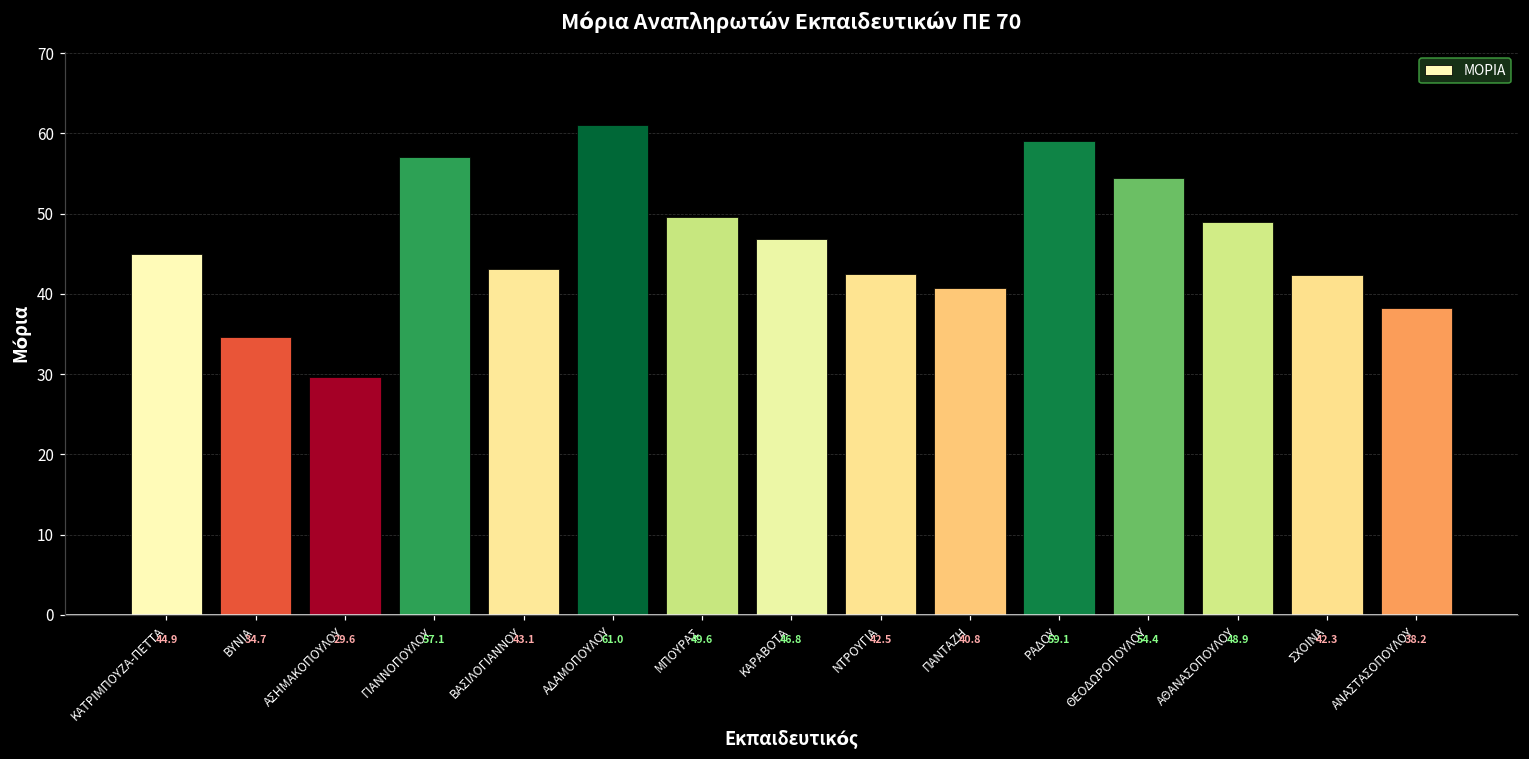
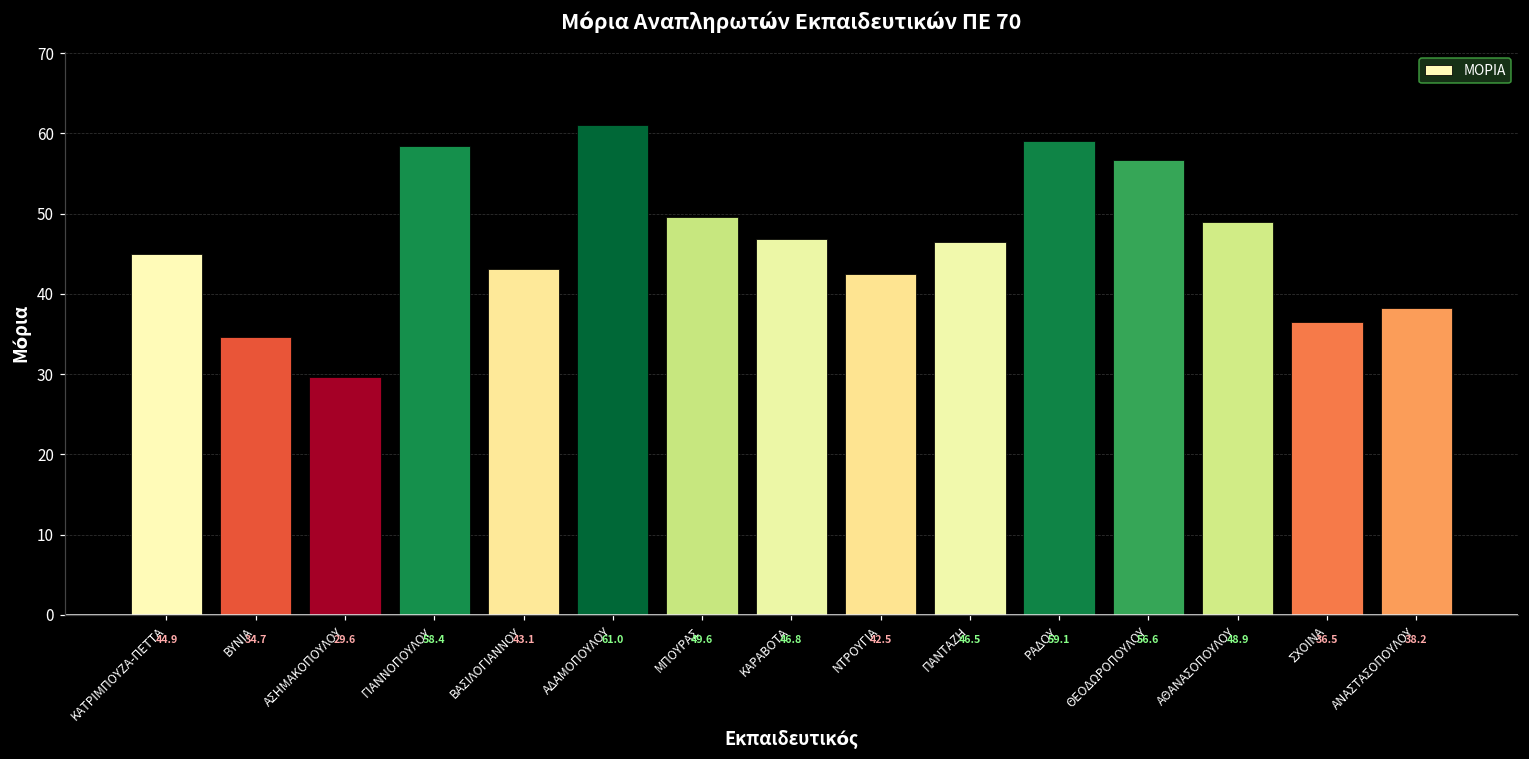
ΓΙΑΝΝΟΠΟΥΛΟΥ: 57.1 -> 58.4
ΠΑΝΤΑΖΗ: 40.8 -> 46.5
ΘΕΟΔΩΡΟΠΟΥΛΟΥ: 54.4 -> 56.6
ΣΧΟΙΝΑ: 42.3 -> 36.5
